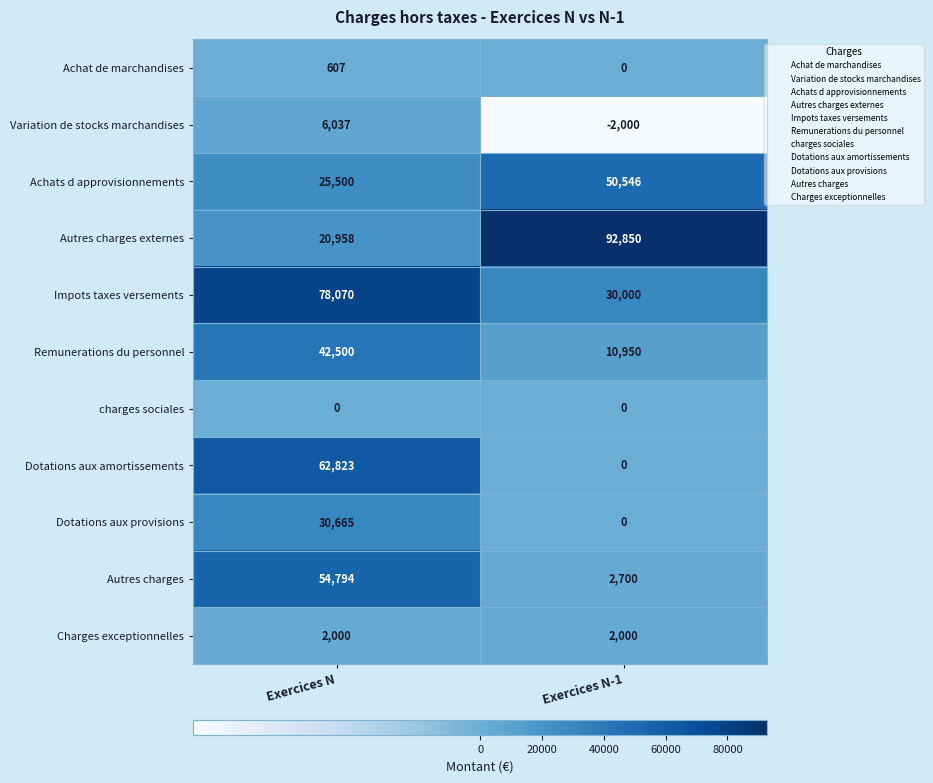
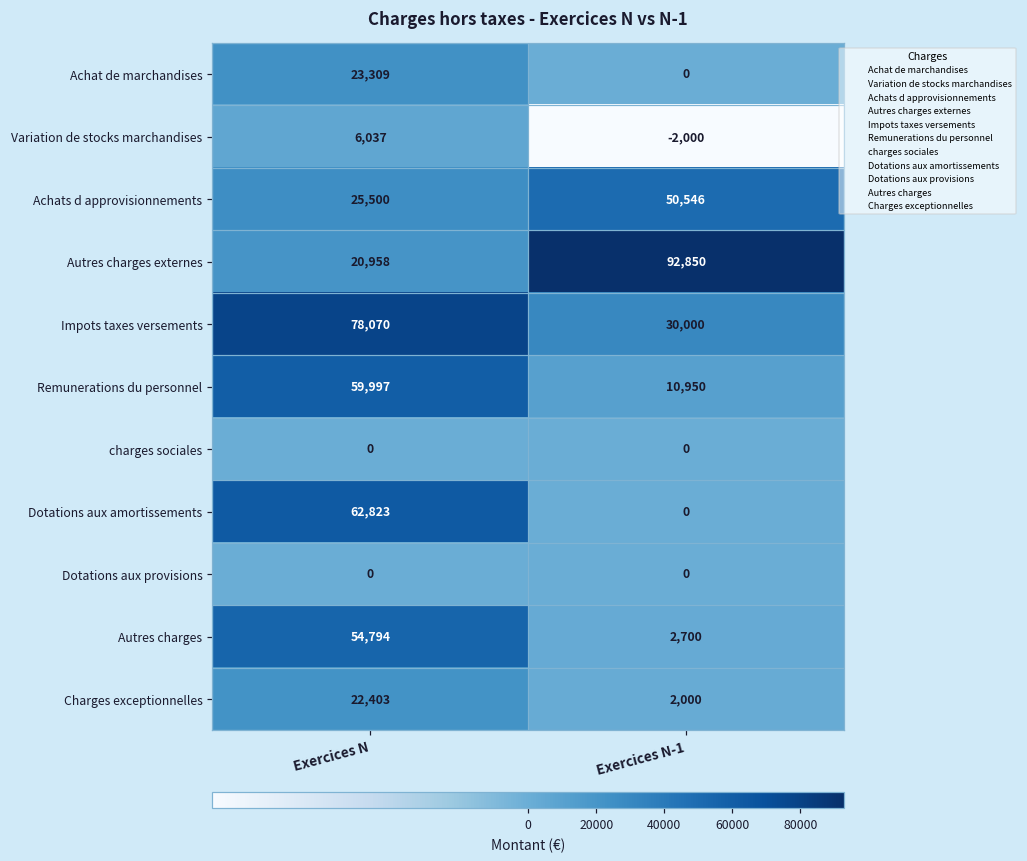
Achat de marchandises, Exercices N: 607 -> 23,309
Remunerations du personnel, Exercices N: 42,500 -> 59,997
Dotations aux provisions, Exercices N: 30,665 -> 0
Charges exceptionnelles, Exercices N: 2,000 -> 22,403
